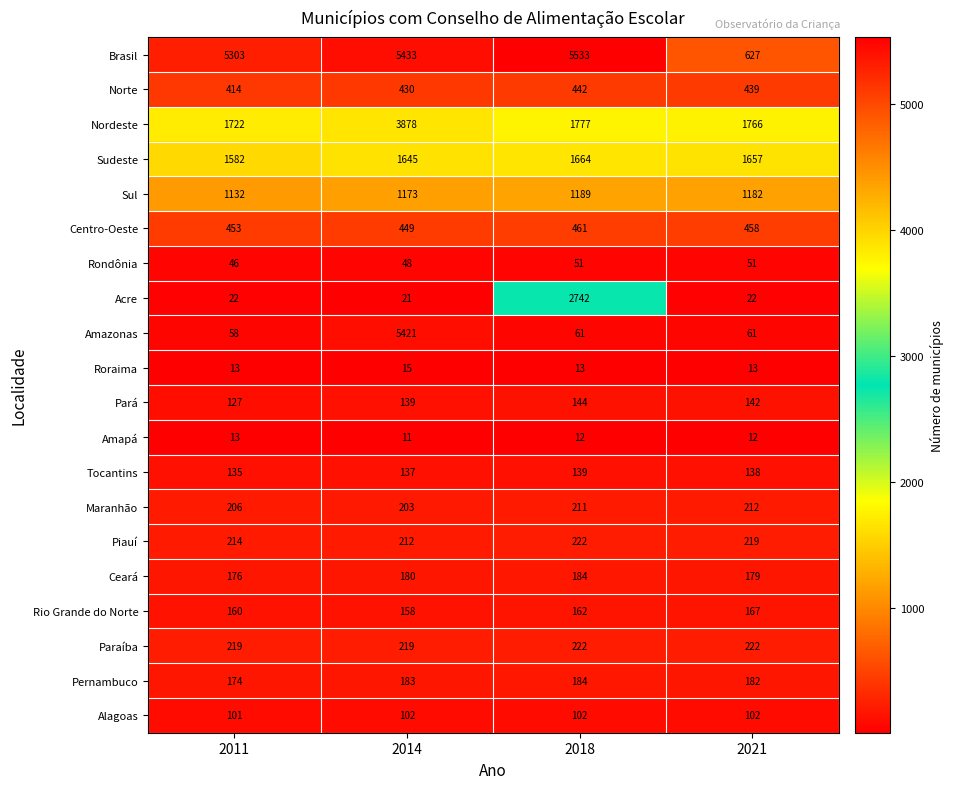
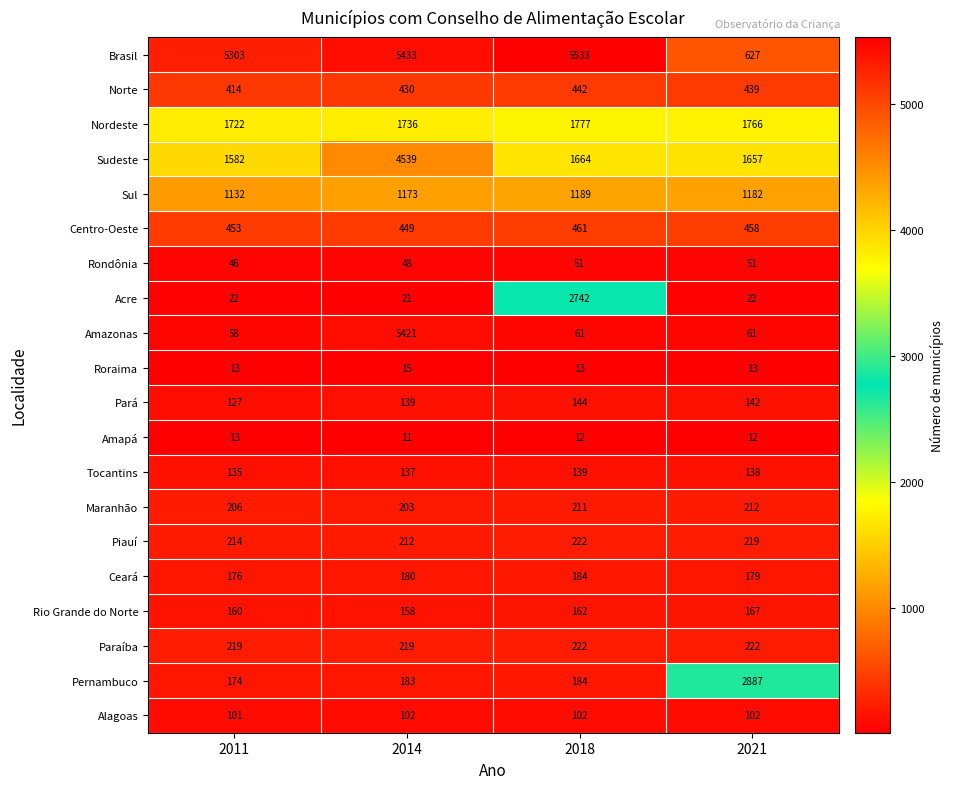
Nordeste, 2014: 3878 -> 1736
Sudeste, 2014: 1645 -> 4539
Pernambuco, 2021: 182 -> 2887
